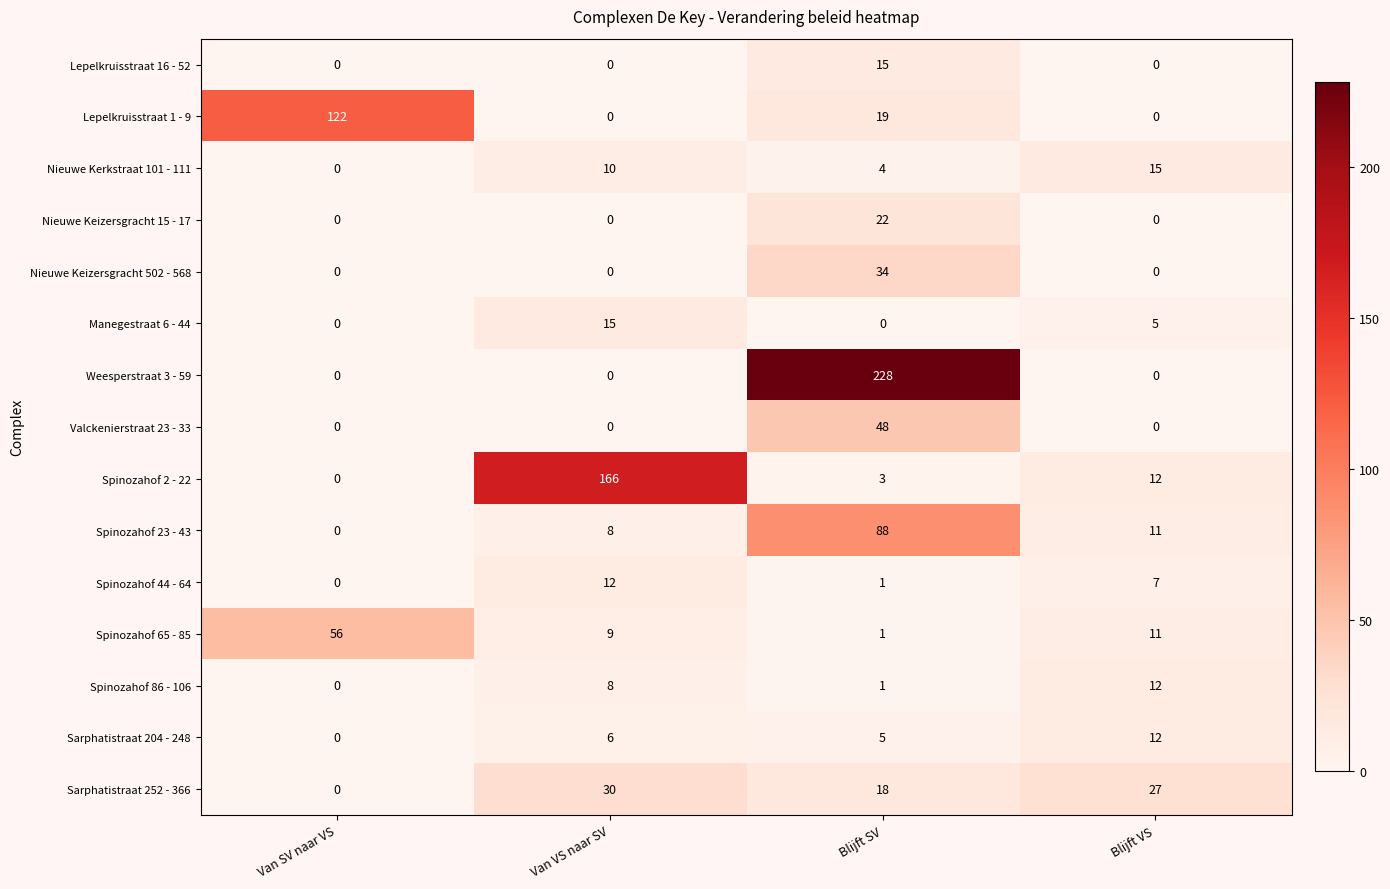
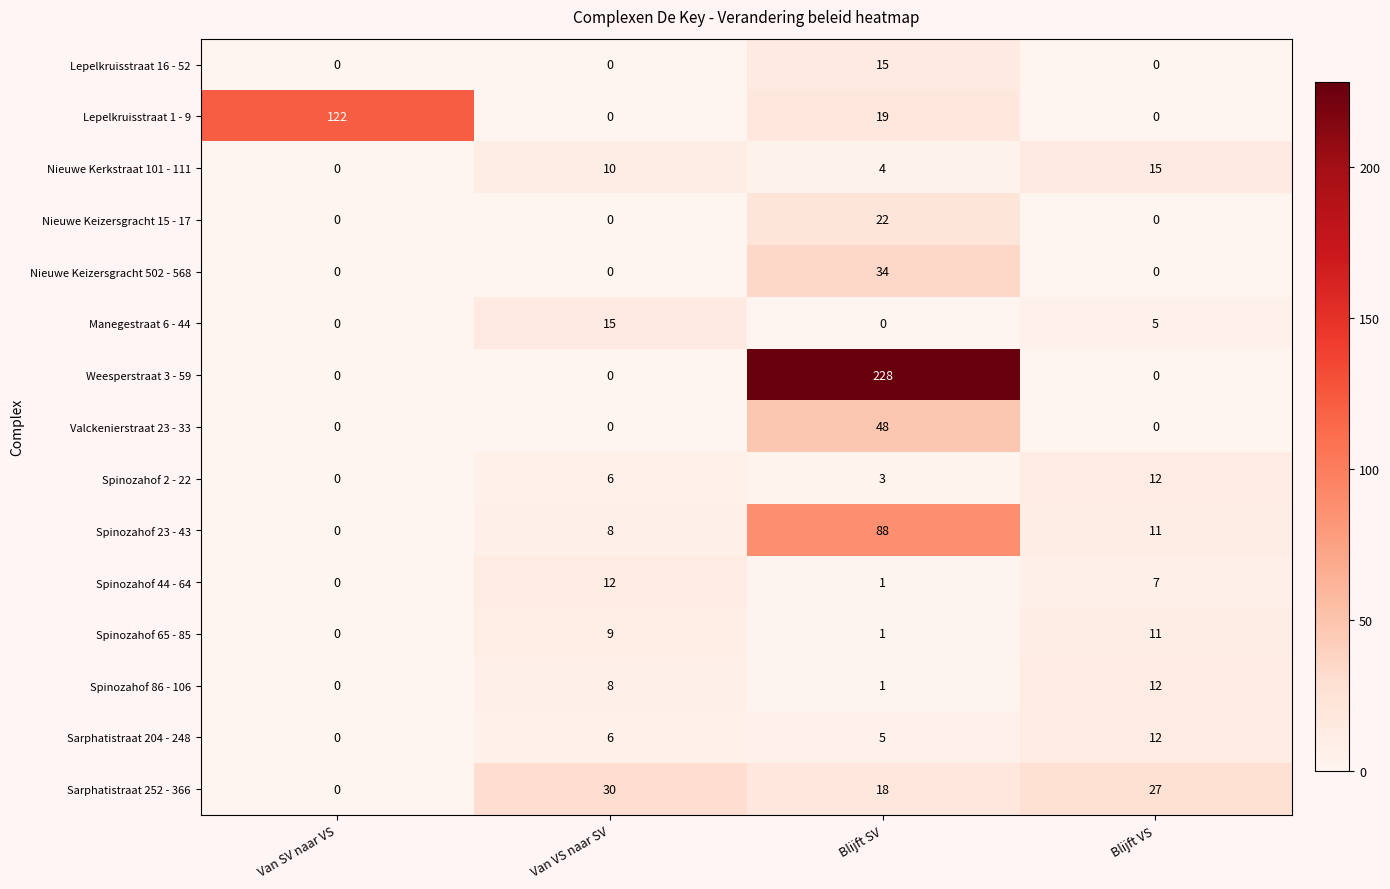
Spinozahof 2 - 22, Van VS naar SV: 166 -> 6
Spinozahof 65 - 85, Van SV naar VS: 56 -> 0
